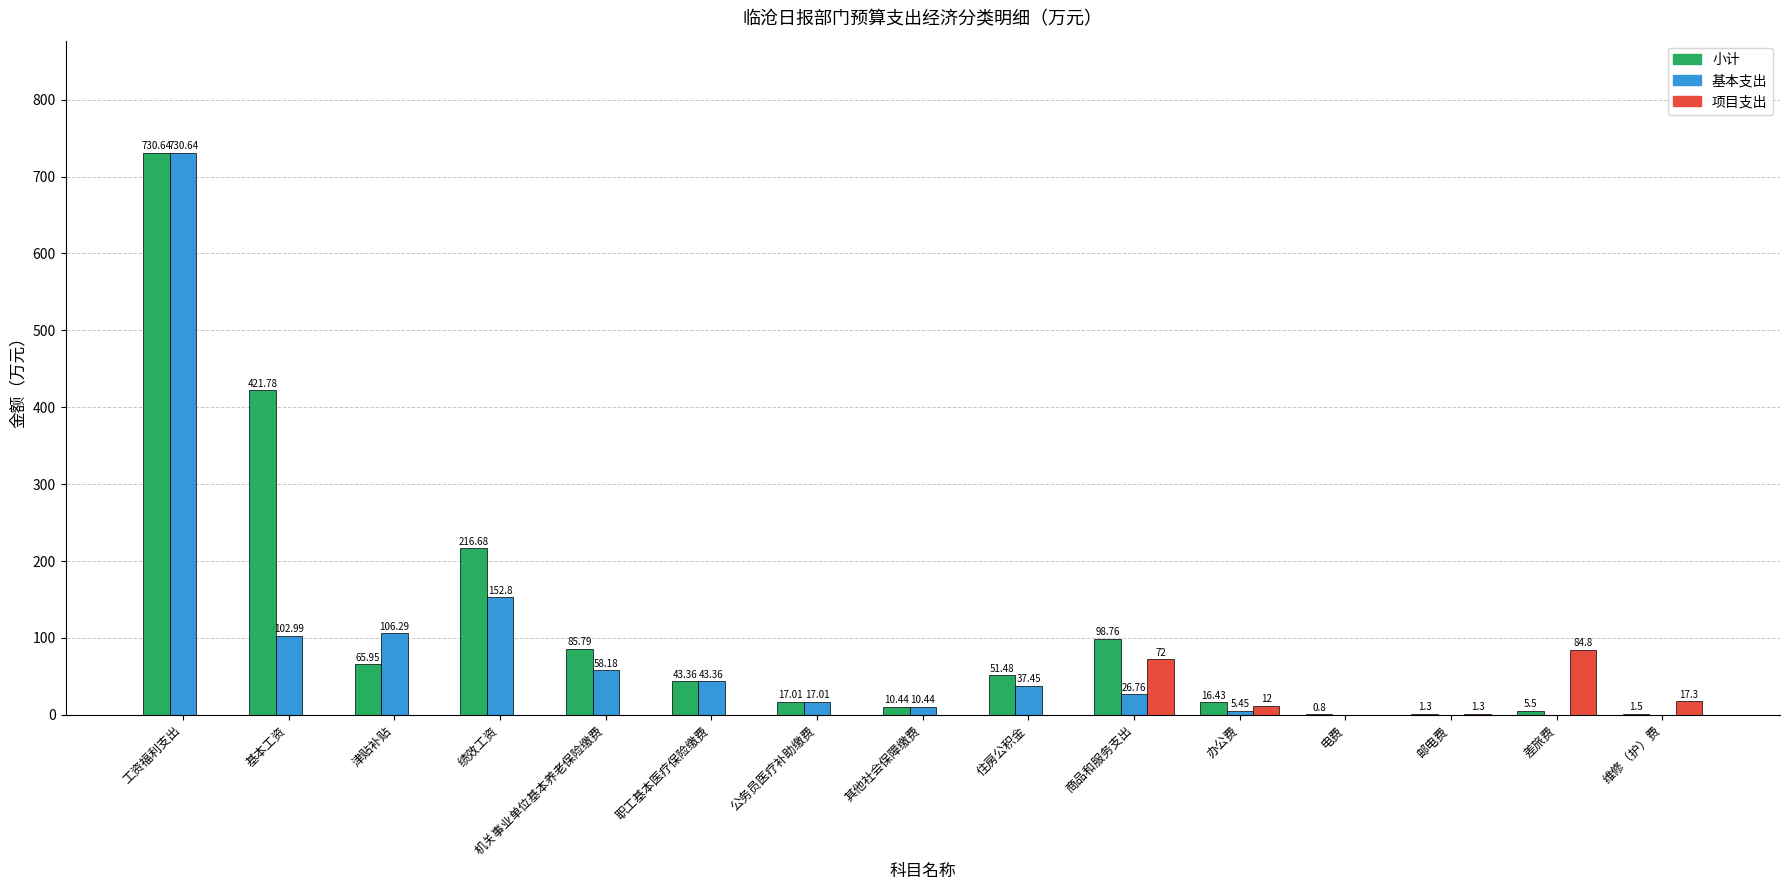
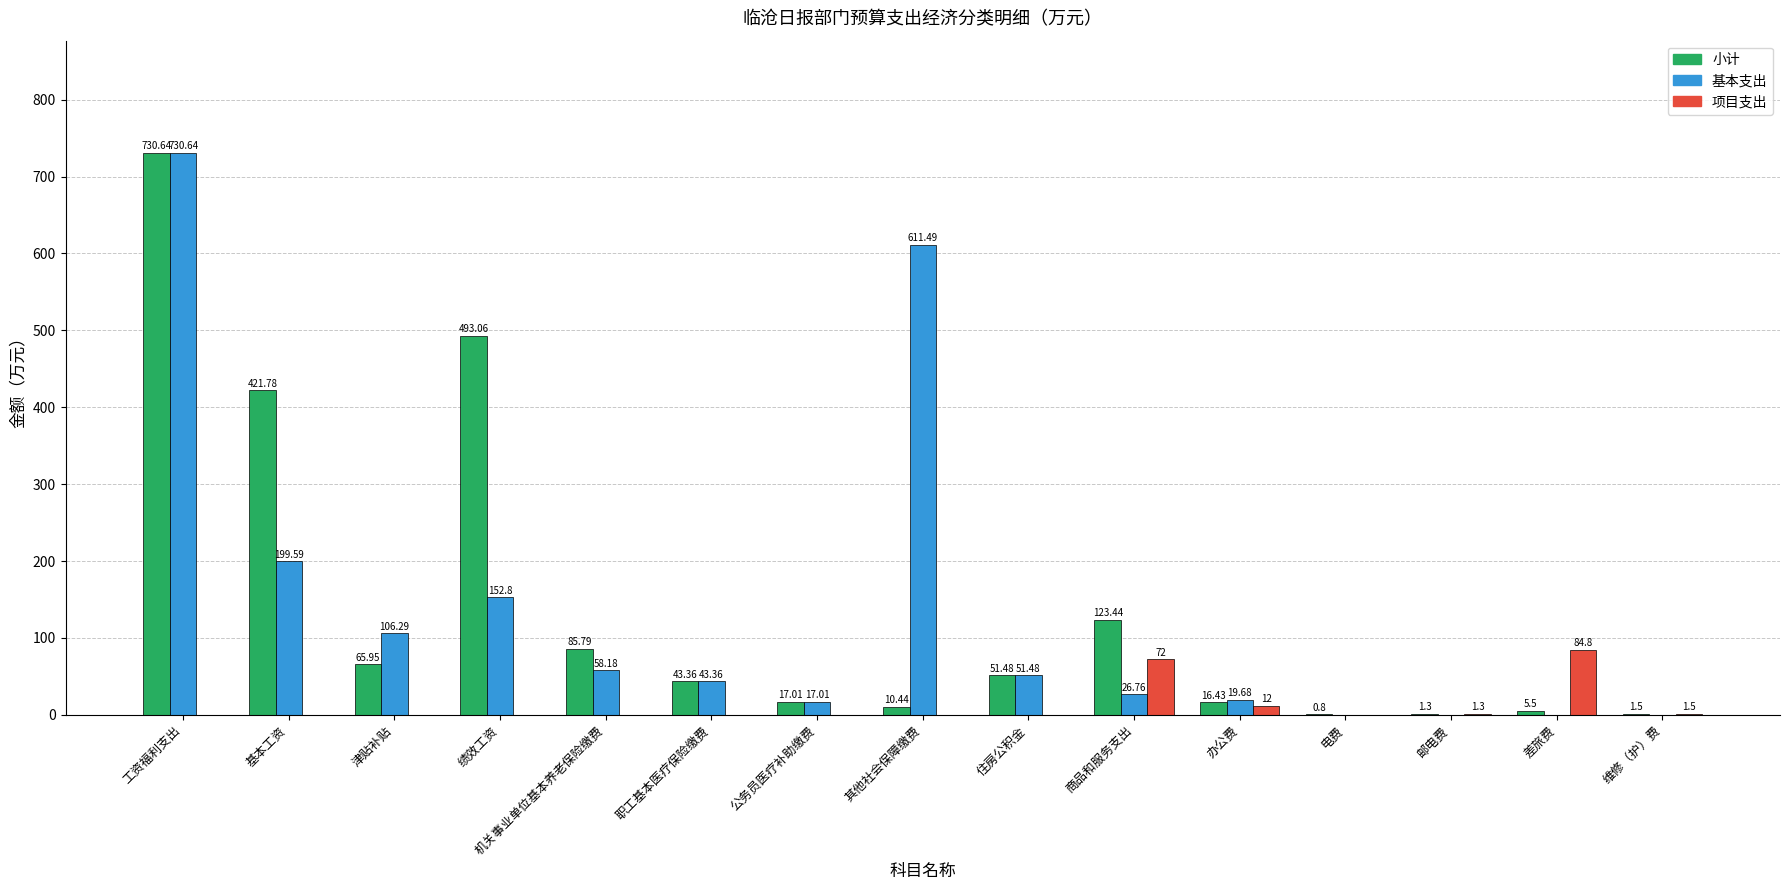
基本支出, 基本工资: 102.99 -> 199.59
小计, 绩效工资: 216.68 -> 493.06
基本支出, 其他社会保障缴费: 10.44 -> 611.49
基本支出, 住房公积金: 37.45 -> 51.48
小计, 商品和服务支出: 98.76 -> 123.44
基本支出, 办公费: 5.45 -> 19.68
项目支出, 维修（护）费: 17.3 -> 1.5
